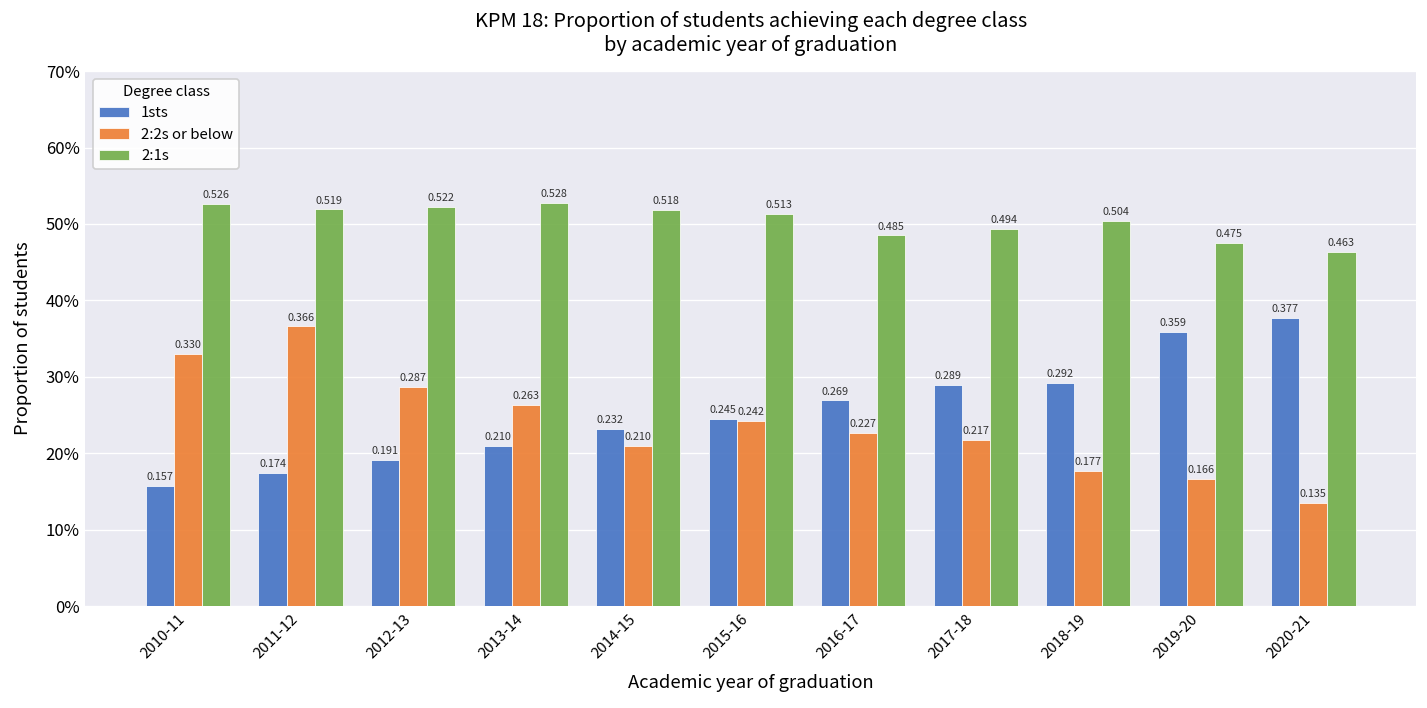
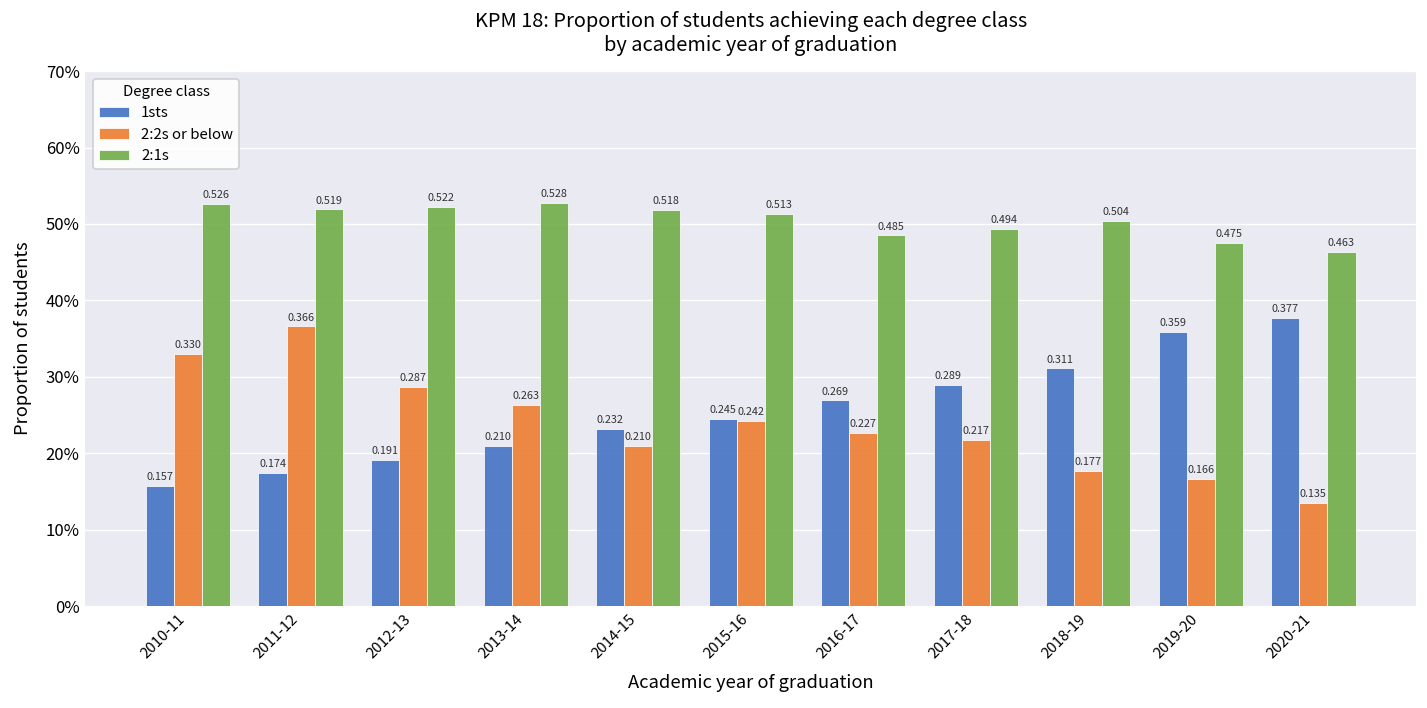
1sts, 2018-19: 0.292 -> 0.311
